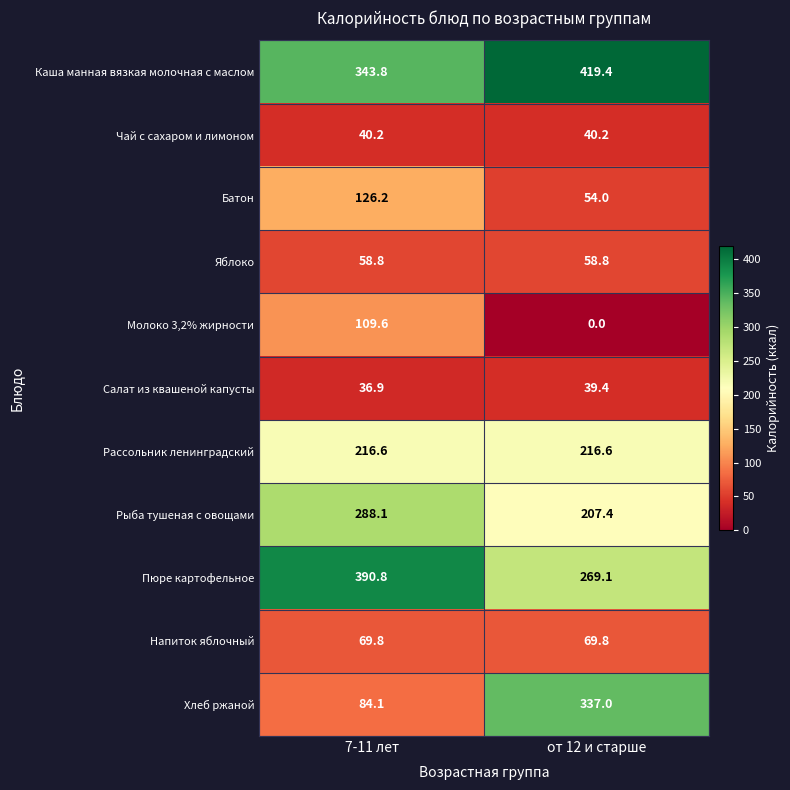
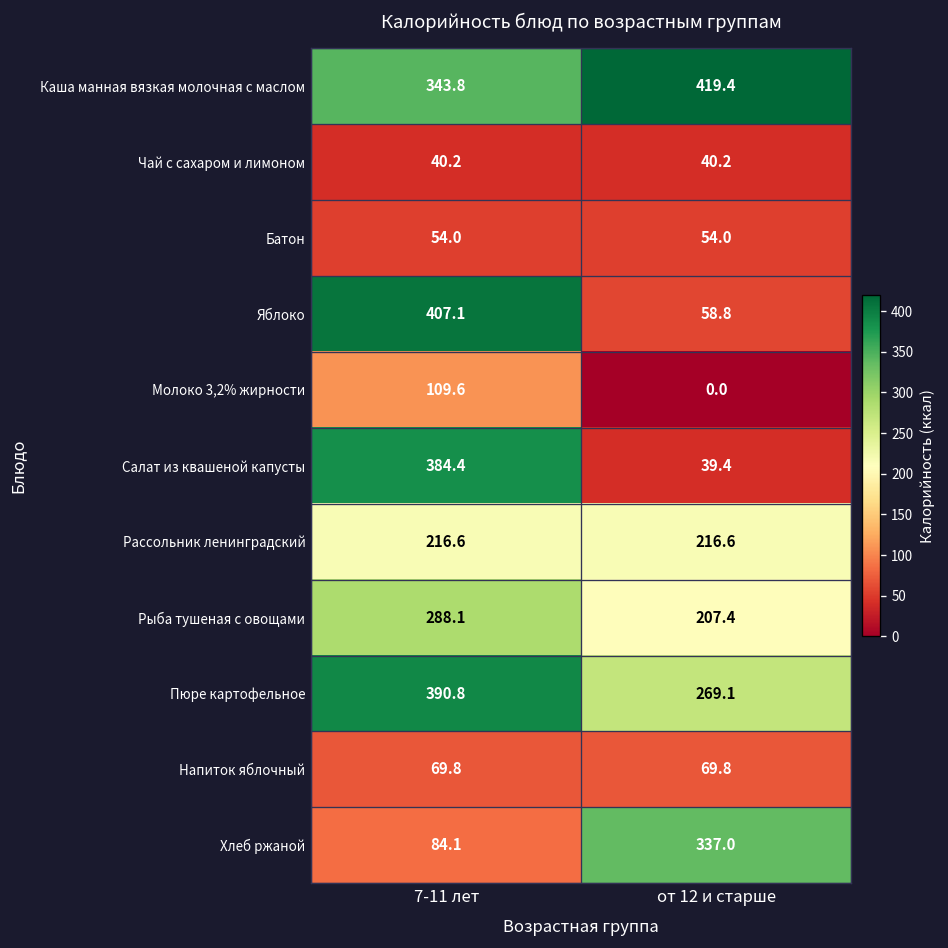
Батон, 7-11 лет: 126.2 -> 54.0
Яблоко, 7-11 лет: 58.8 -> 407.1
Салат из квашеной капусты, 7-11 лет: 36.9 -> 384.4
